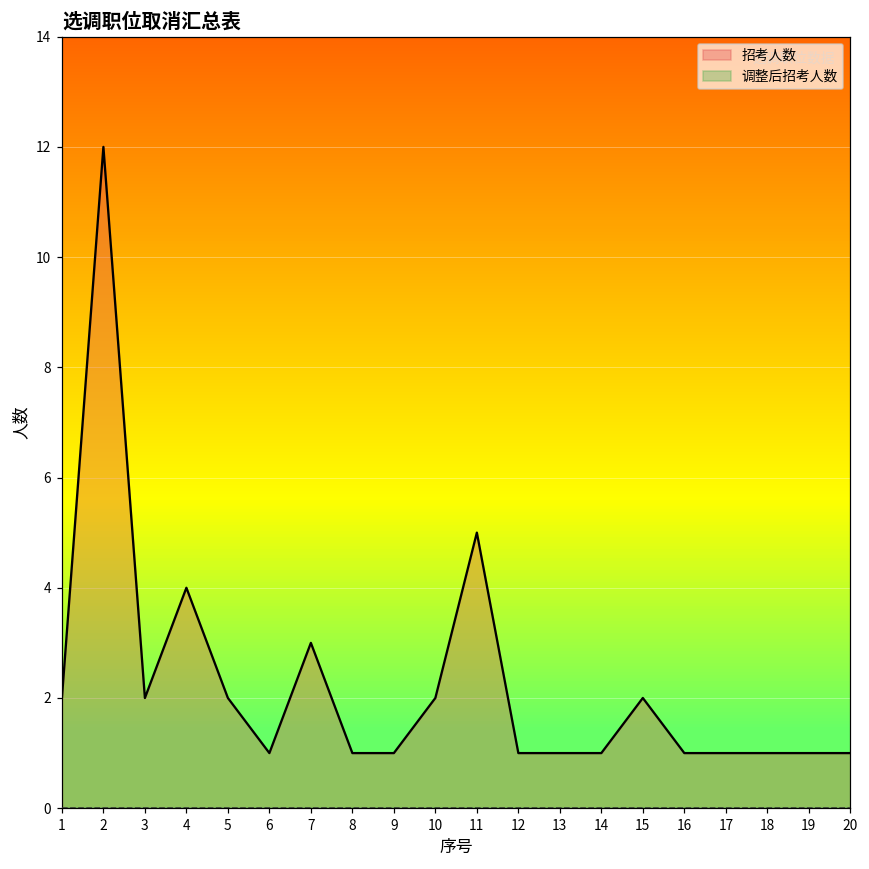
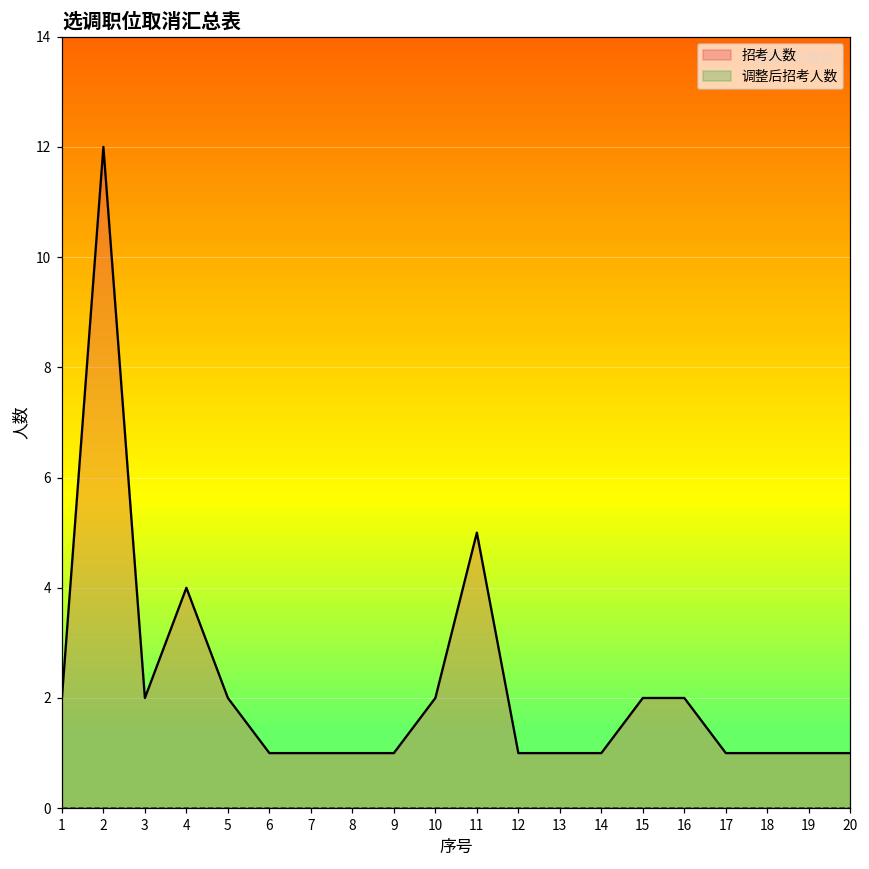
招考人数, 7: 3 -> 1
招考人数, 16: 1 -> 2
